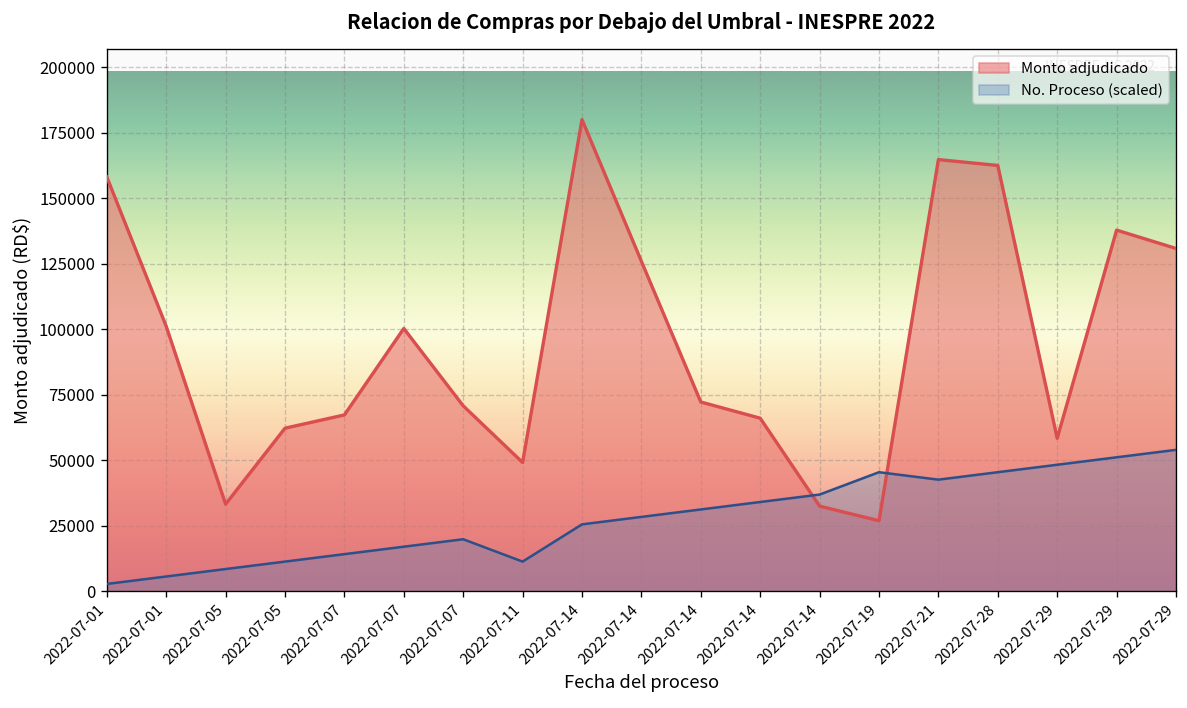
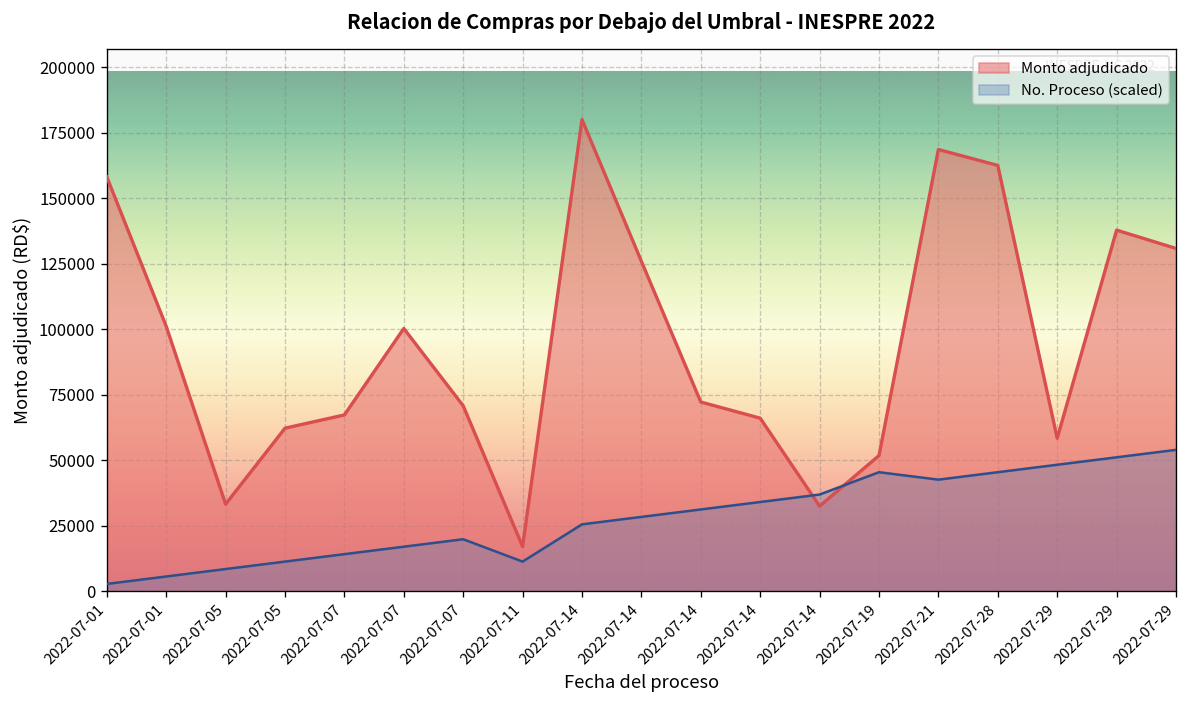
Monto adjudicado, 2022-07-11: 49000 -> 17000
Monto adjudicado, 2022-07-19: 27000 -> 52000
Monto adjudicado, 2022-07-21: 165000 -> 169000
